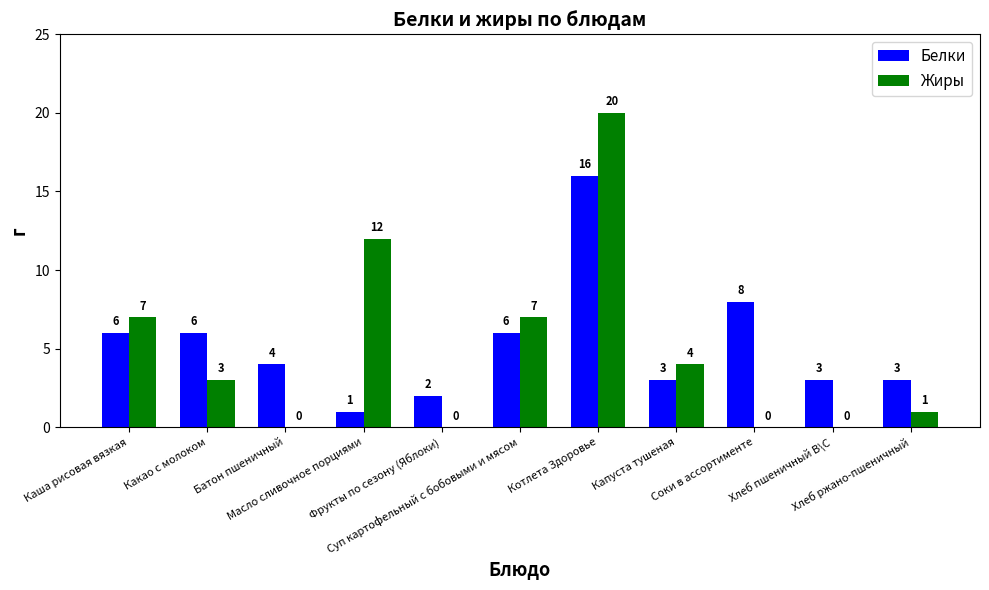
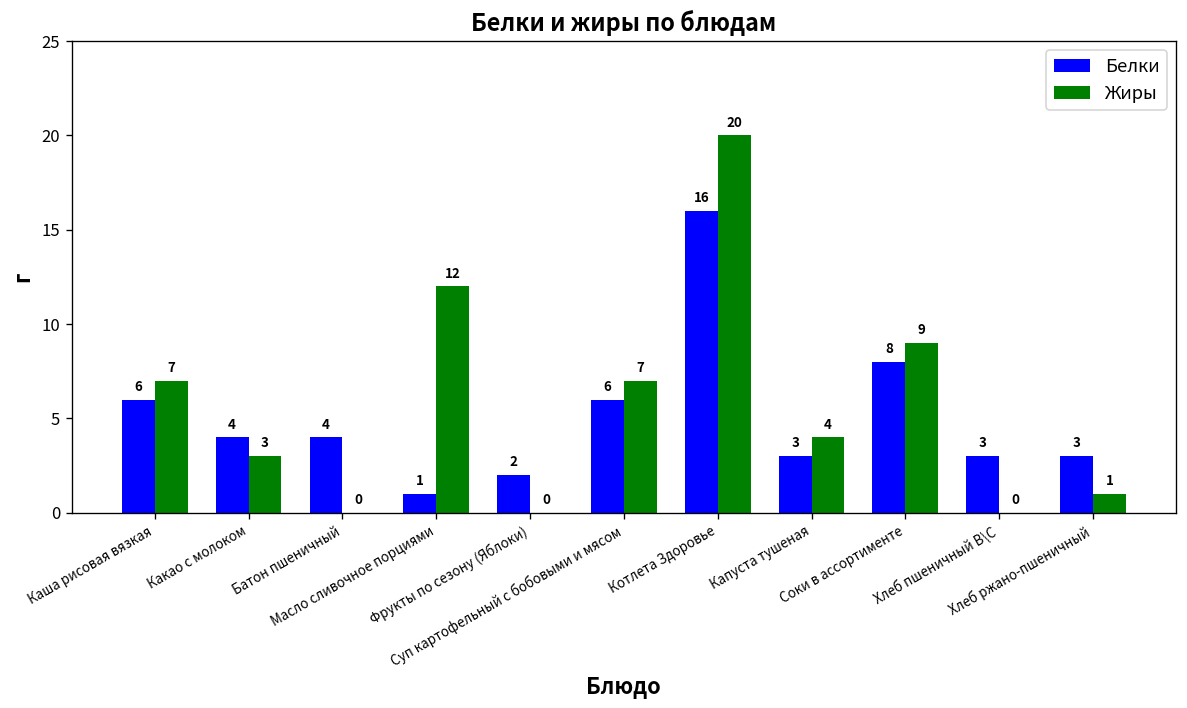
Белки, Какао с молоком: 6 -> 4
Жиры, Соки в ассортименте: 0 -> 9
